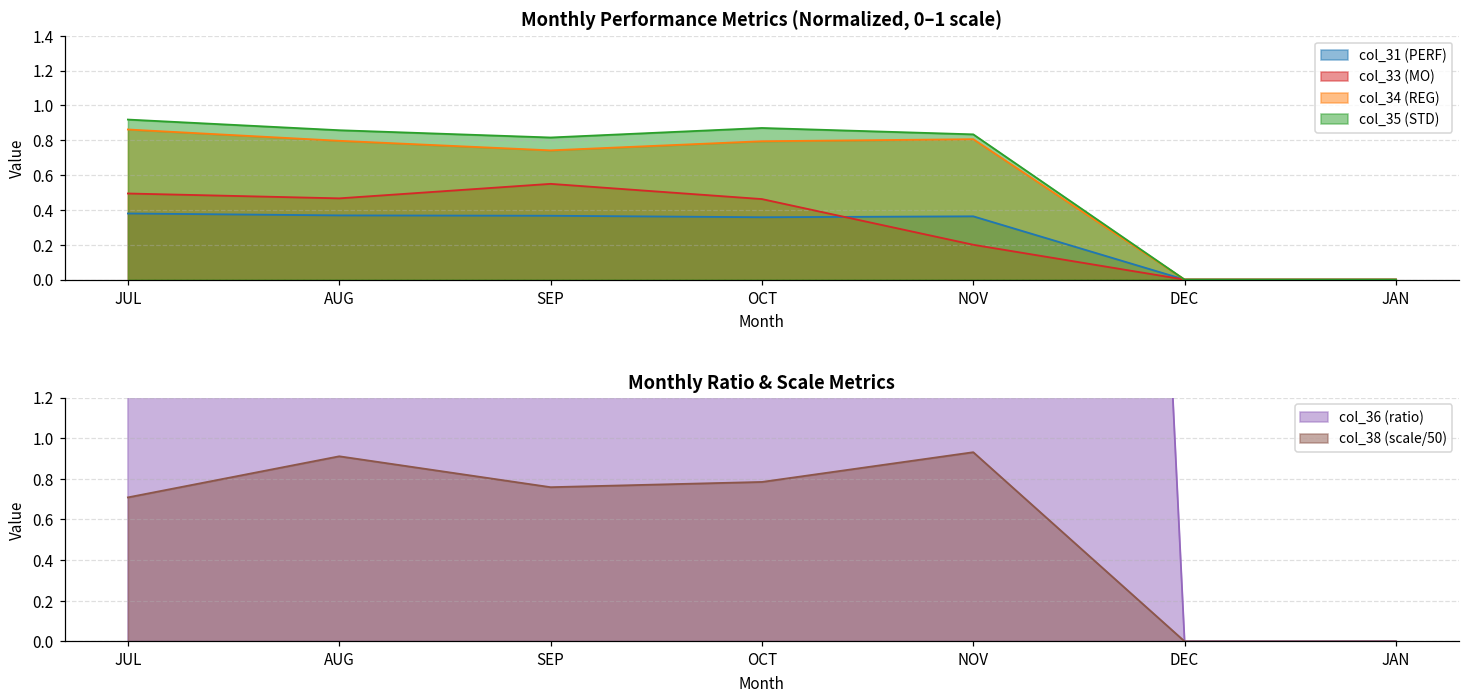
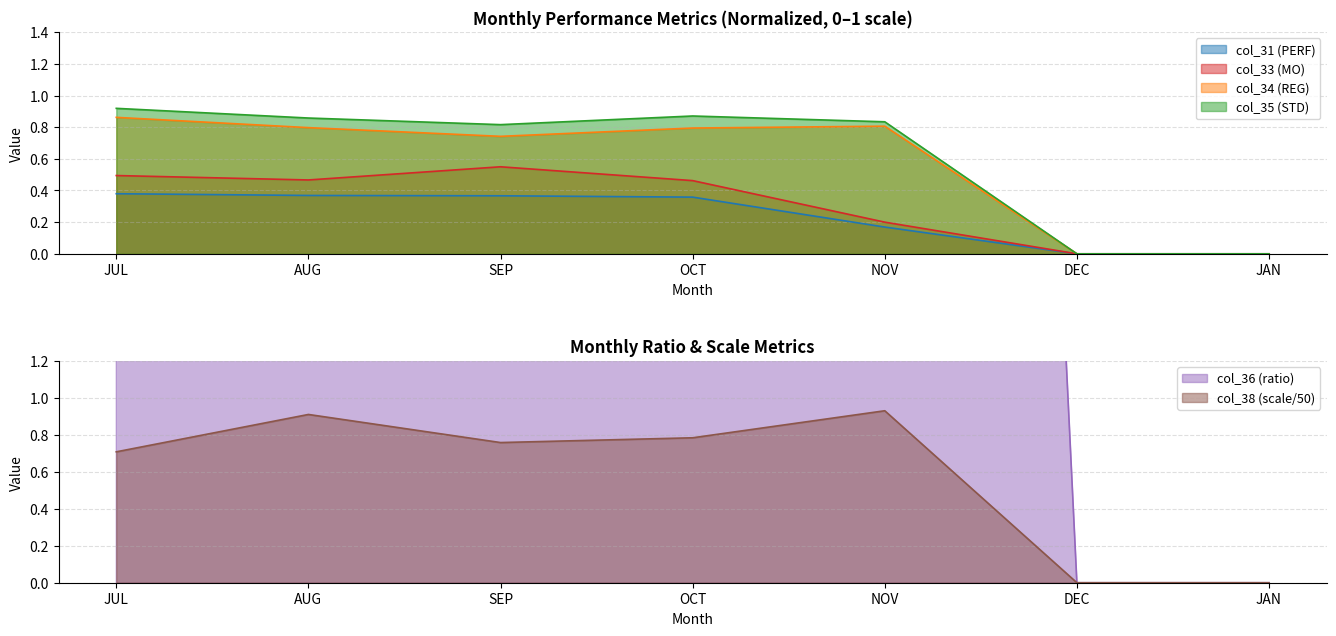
Monthly Performance Metrics (Normalized, 0–1 scale), col_31 (PERF), NOV: 0.36 -> 0.17
